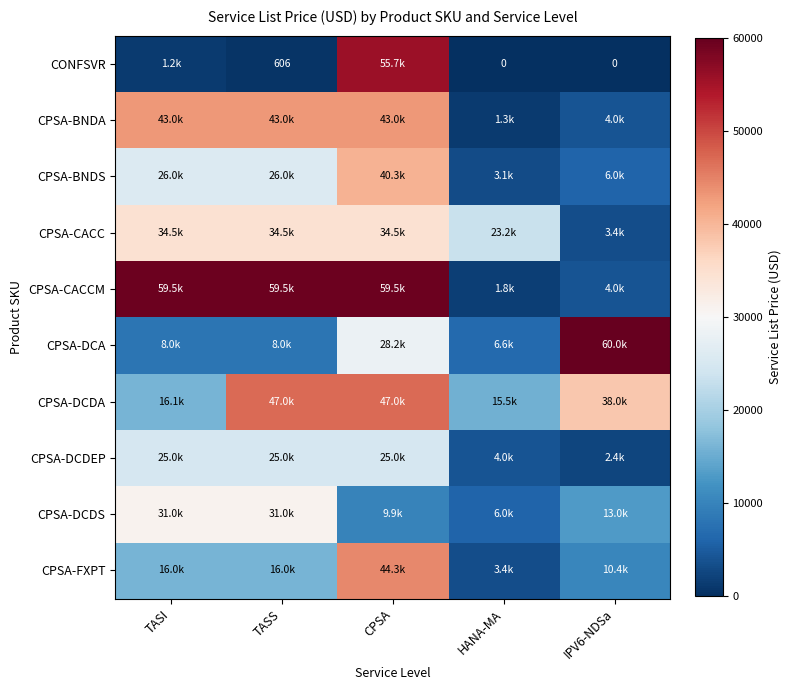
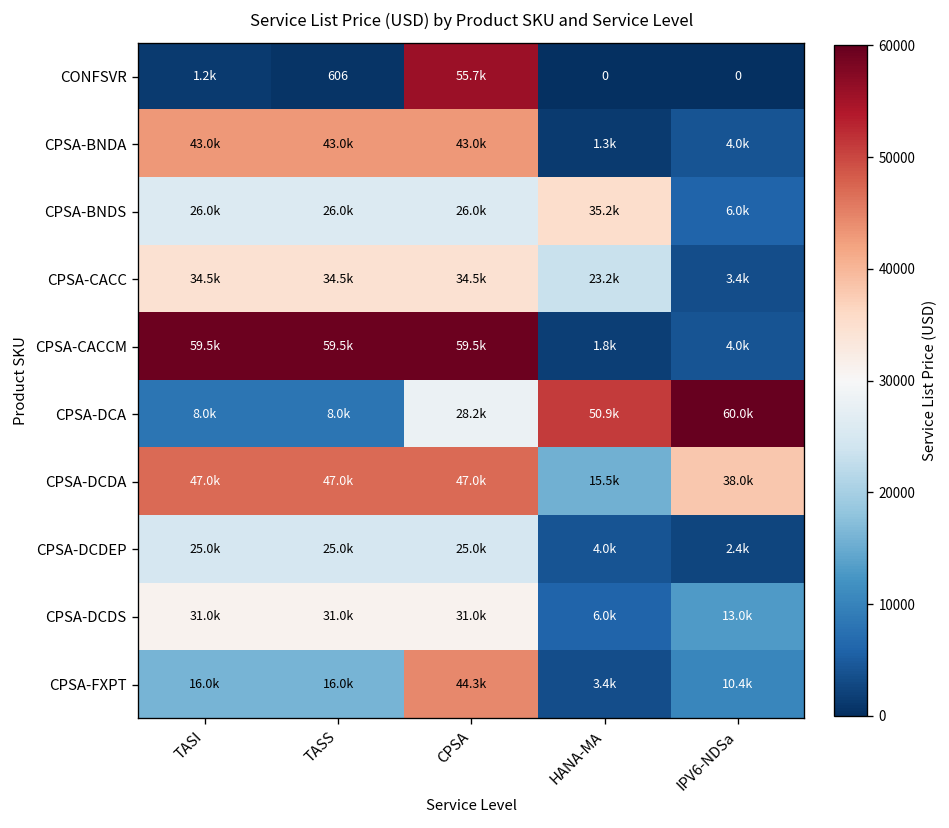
CPSA-BNDS, CPSA: 40.3k -> 26.0k
CPSA-BNDS, HANA-MA: 3.1k -> 35.2k
CPSA-DCA, HANA-MA: 6.6k -> 50.9k
CPSA-DCDA, TASI: 16.1k -> 47.0k
CPSA-DCDS, CPSA: 9.9k -> 31.0k
